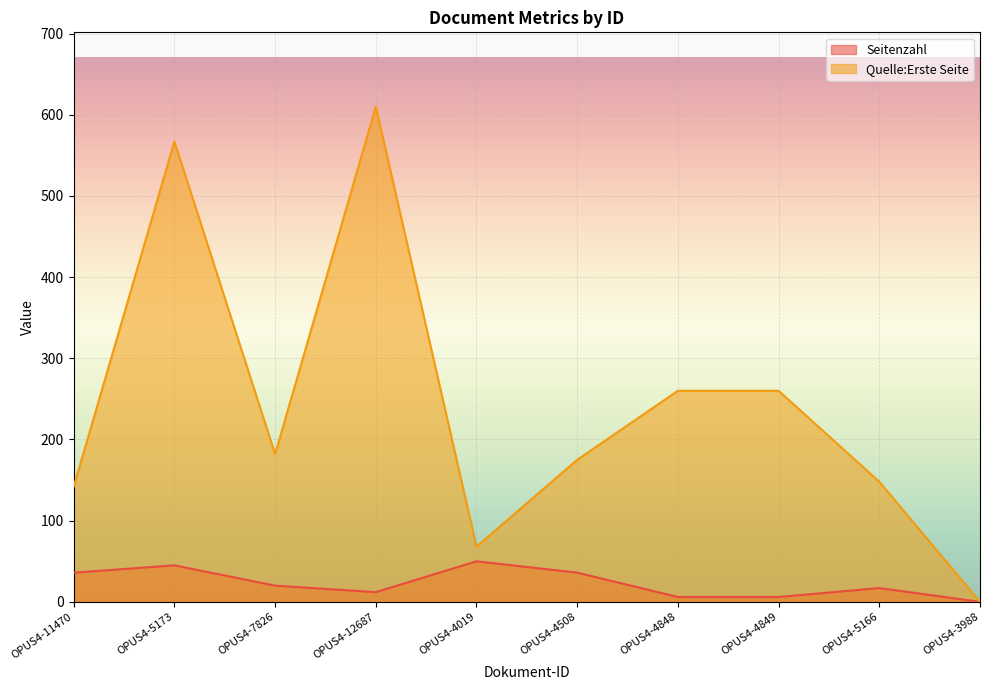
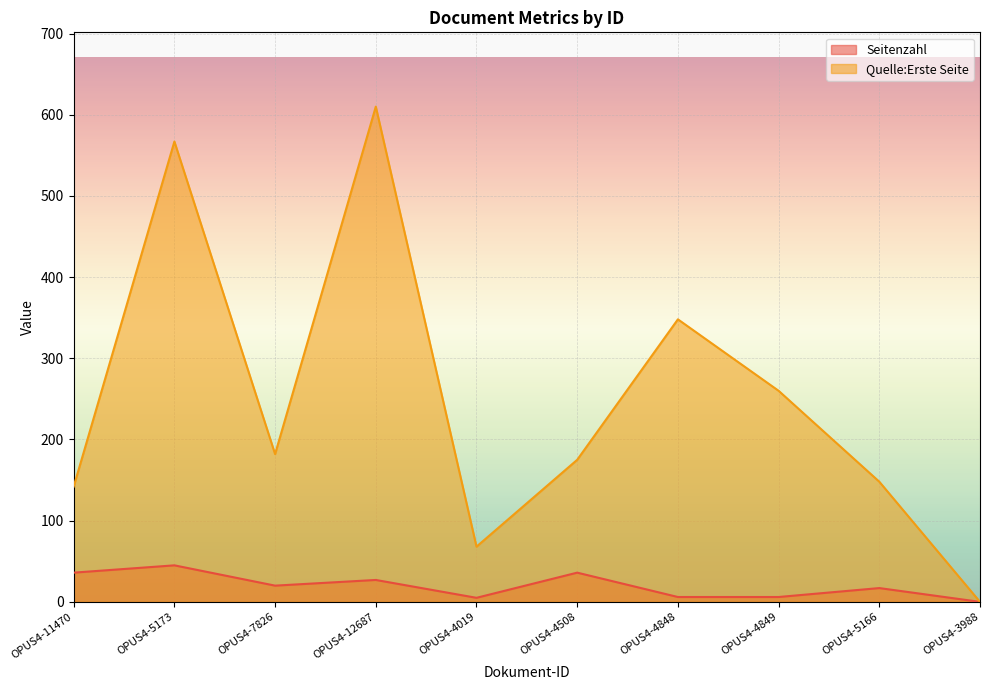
Seitenzahl, OPUS4-12687: 10 -> 30
Seitenzahl, OPUS4-4019: 50 -> 10
Quelle:Erste Seite, OPUS4-4848: 260 -> 350
